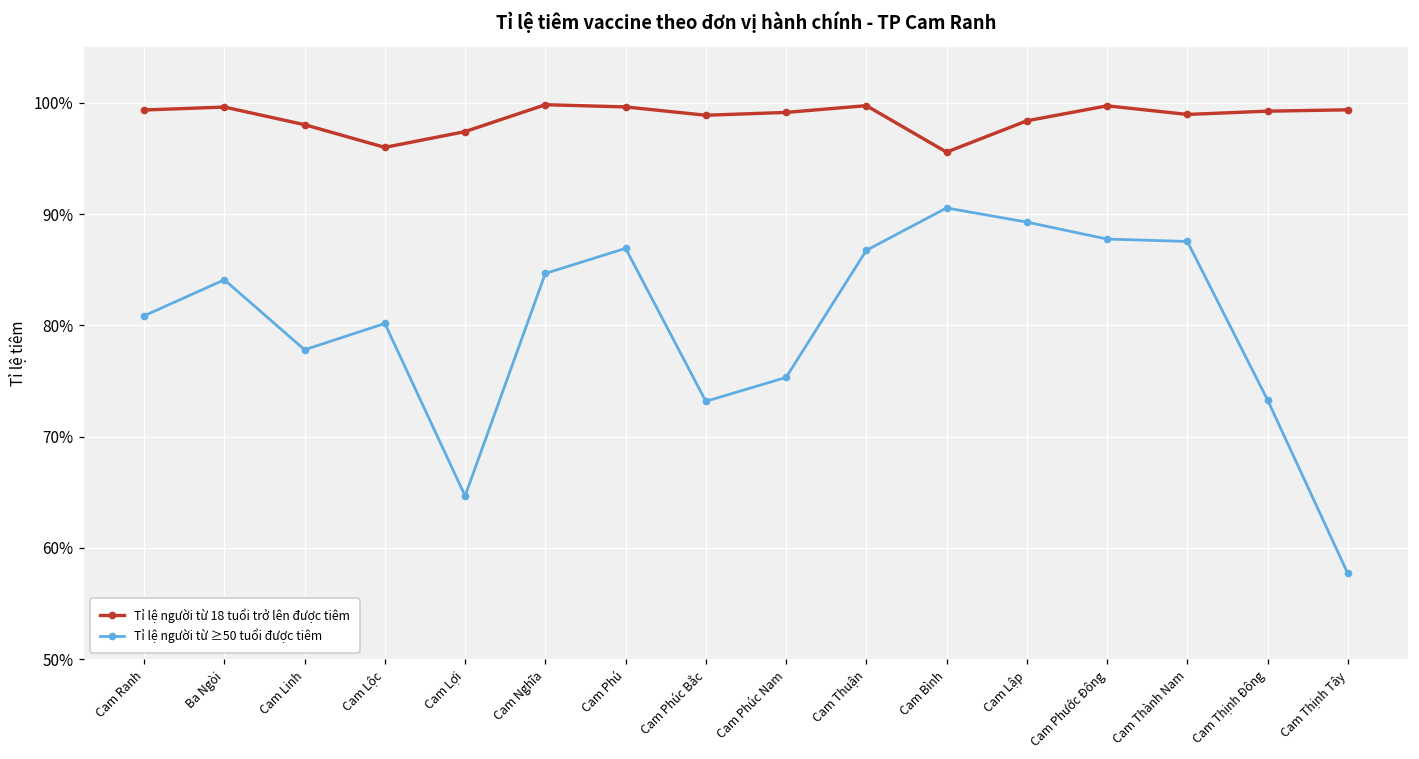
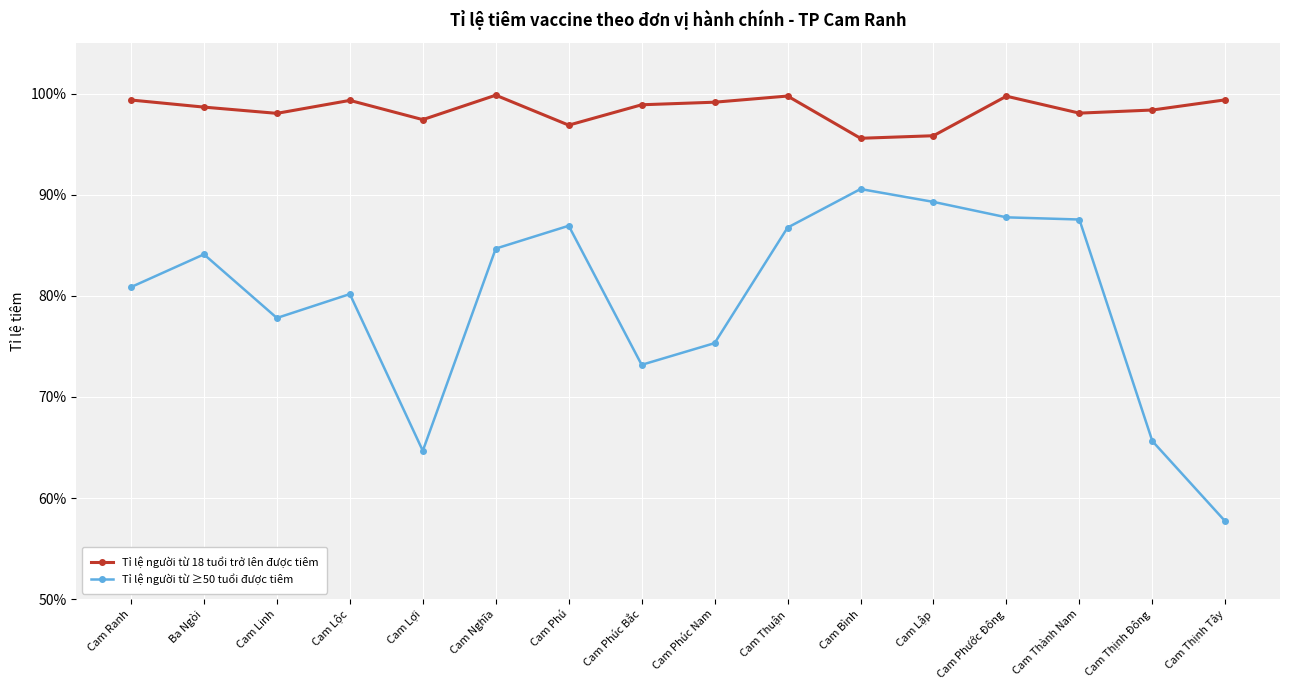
Tỉ lệ người từ 18 tuổi trở lên được tiêm, Ba Ngòi: 99.6% -> 98.7%
Tỉ lệ người từ 18 tuổi trở lên được tiêm, Cam Lộc: 96.0% -> 99.3%
Tỉ lệ người từ 18 tuổi trở lên được tiêm, Cam Phú: 99.6% -> 96.9%
Tỉ lệ người từ 18 tuổi trở lên được tiêm, Cam Lập: 98.4% -> 95.8%
Tỉ lệ người từ 18 tuổi trở lên được tiêm, Cam Thành Nam: 99.0% -> 98.1%
Tỉ lệ người từ 18 tuổi trở lên được tiêm, Cam Thịnh Đông: 99.3% -> 98.4%
Tỉ lệ người từ ≥50 tuổi được tiêm, Cam Thịnh Đông: 73.3% -> 65.6%
